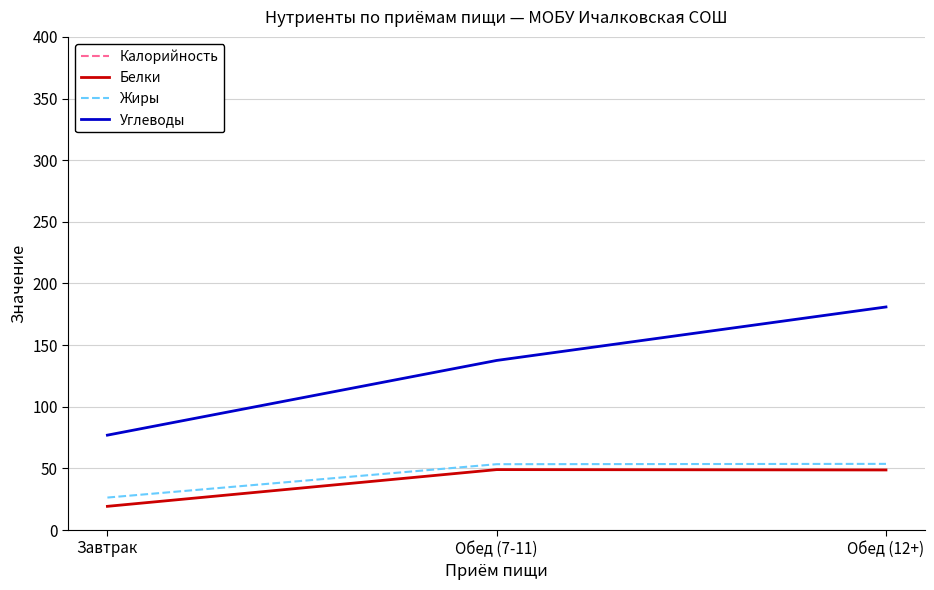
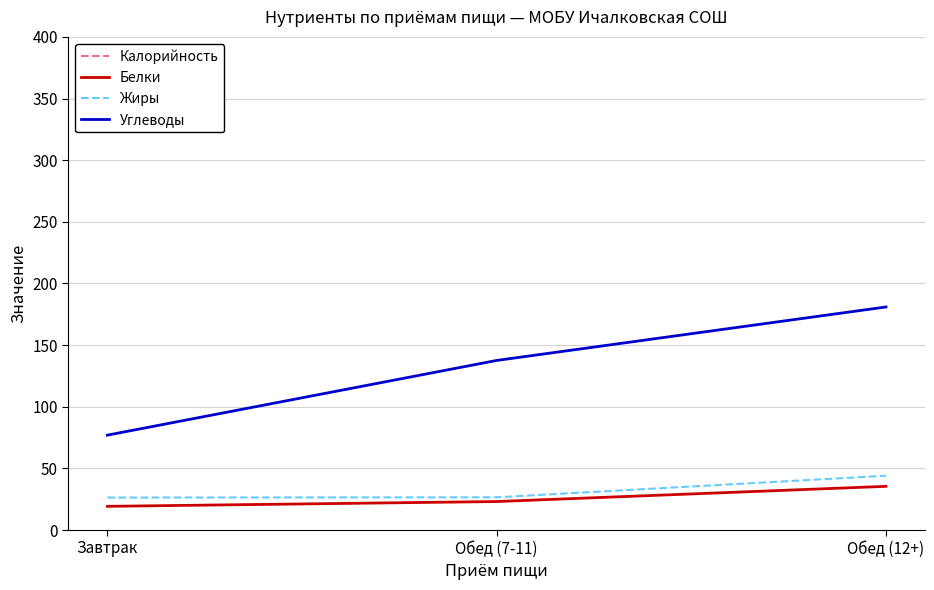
Белки, Обед (7-11): 49 -> 23
Жиры, Обед (7-11): 53 -> 27
Белки, Обед (12+): 49 -> 35
Жиры, Обед (12+): 54 -> 44
